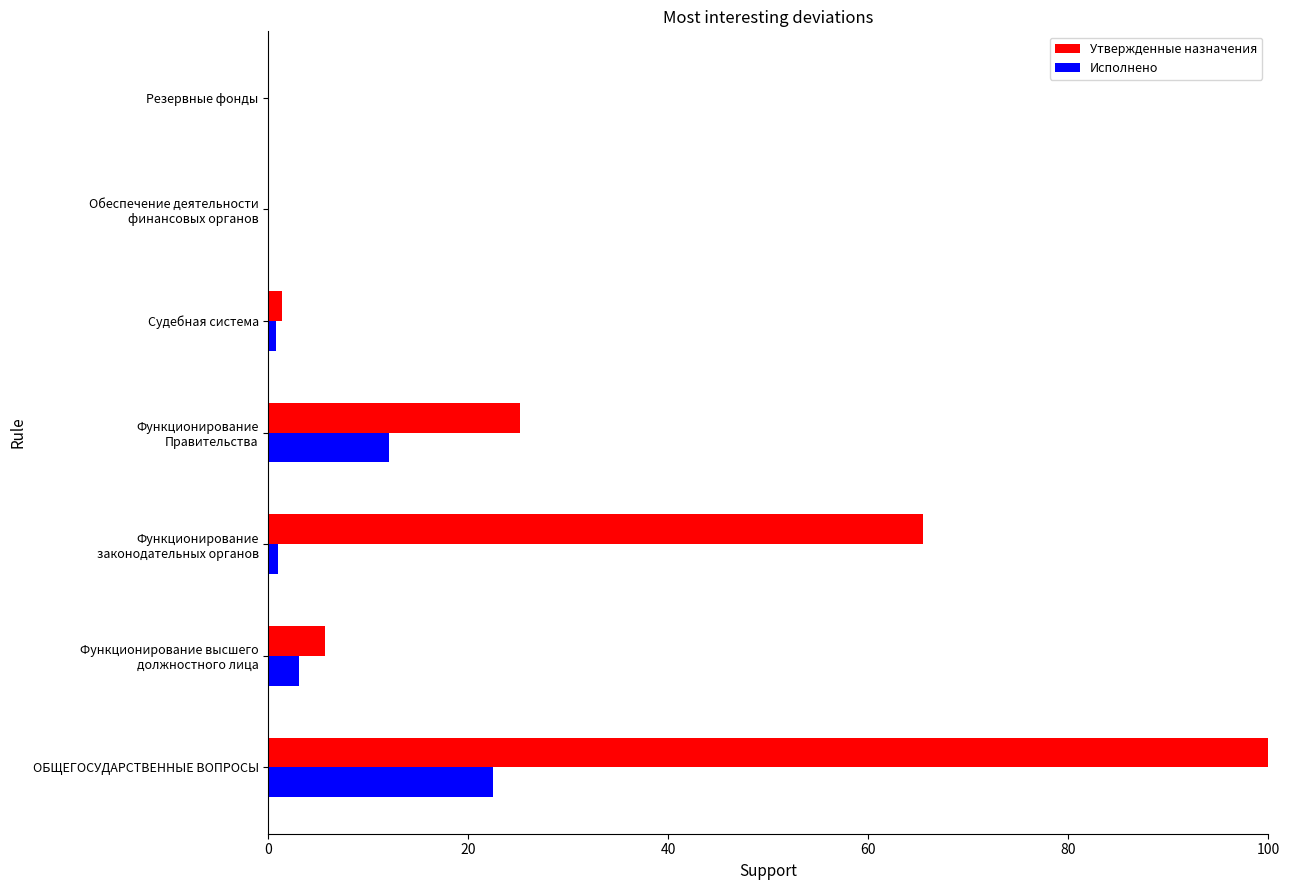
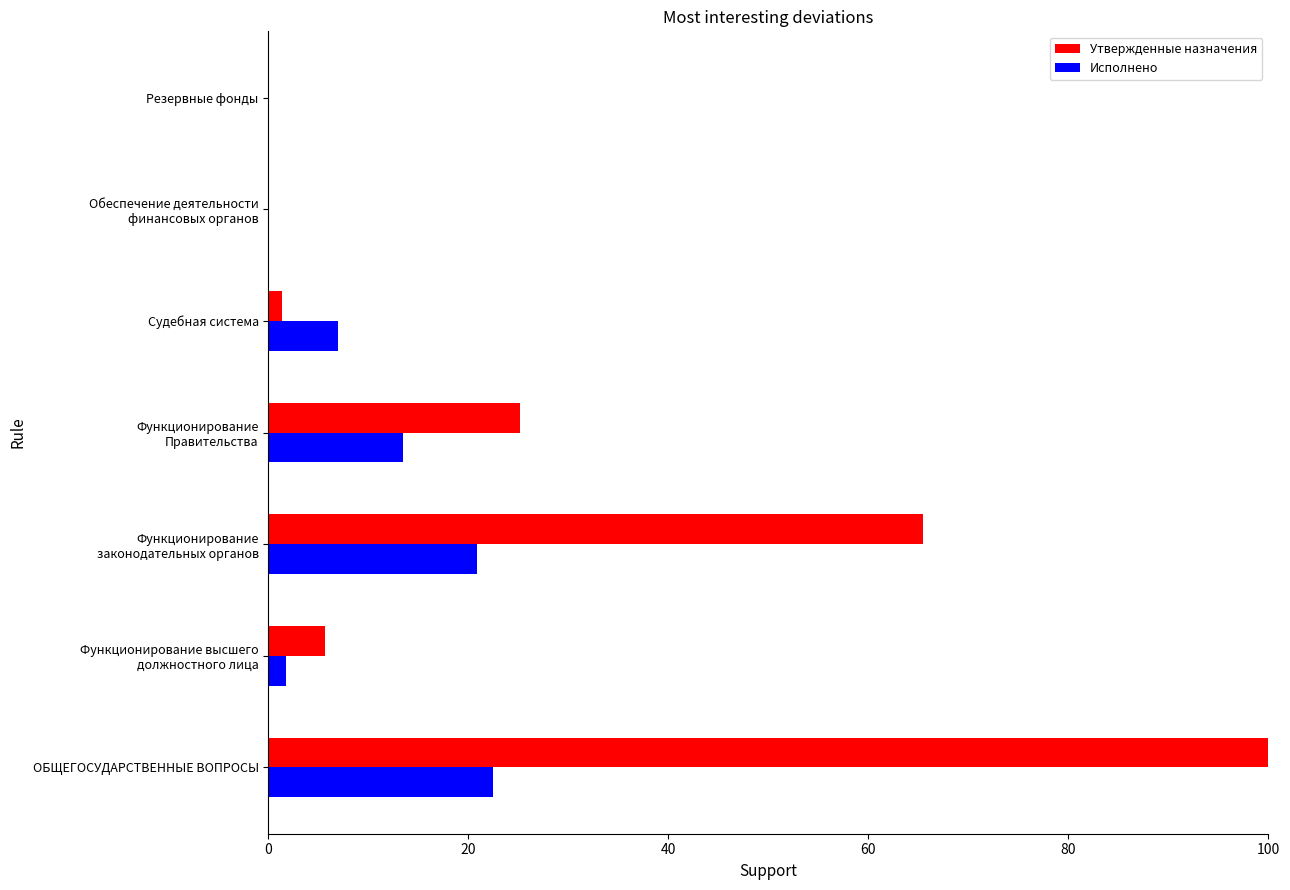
Исполнено, Судебная система: 0.7 -> 7.0
Исполнено, Функционирование Правительства: 12.1 -> 13.5
Исполнено, Функционирование законодательных органов: 1.0 -> 20.9
Исполнено, Функционирование высшего должностного лица: 3.0 -> 1.7
